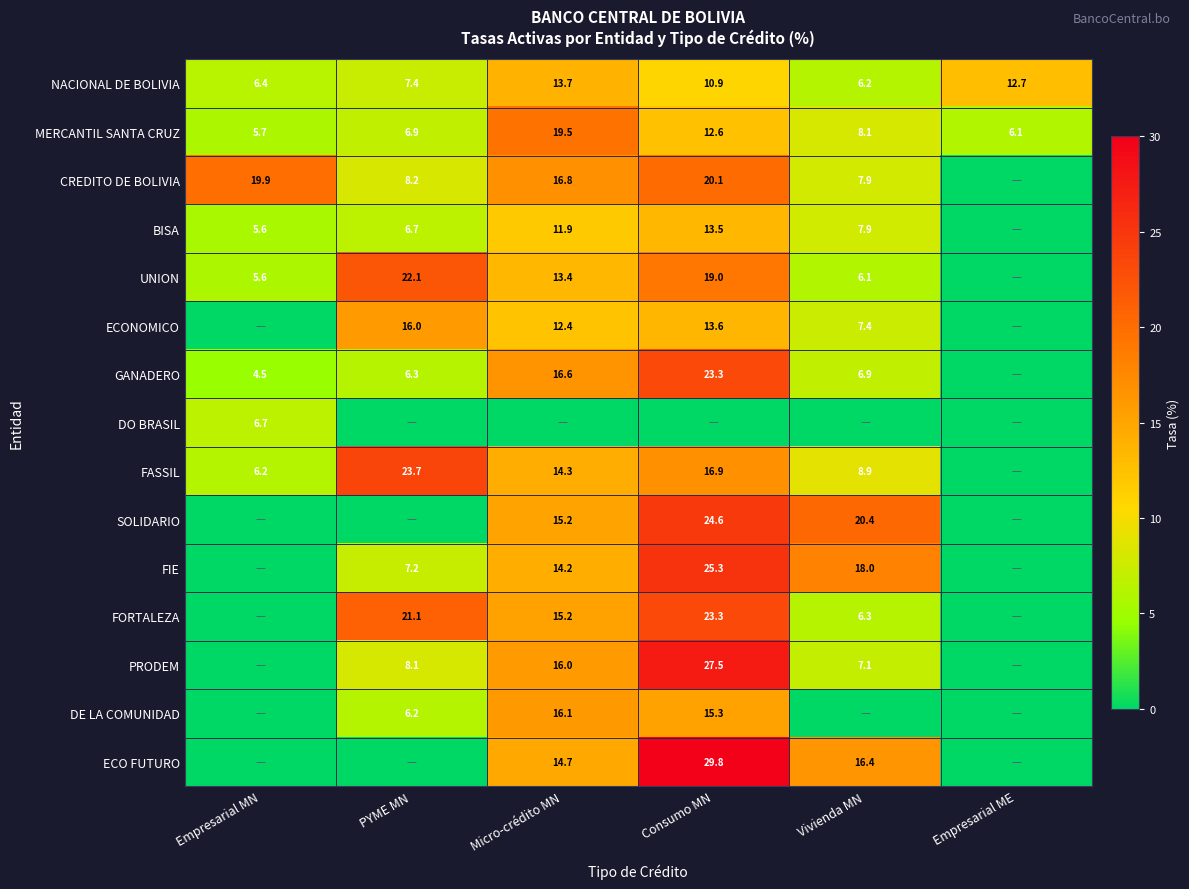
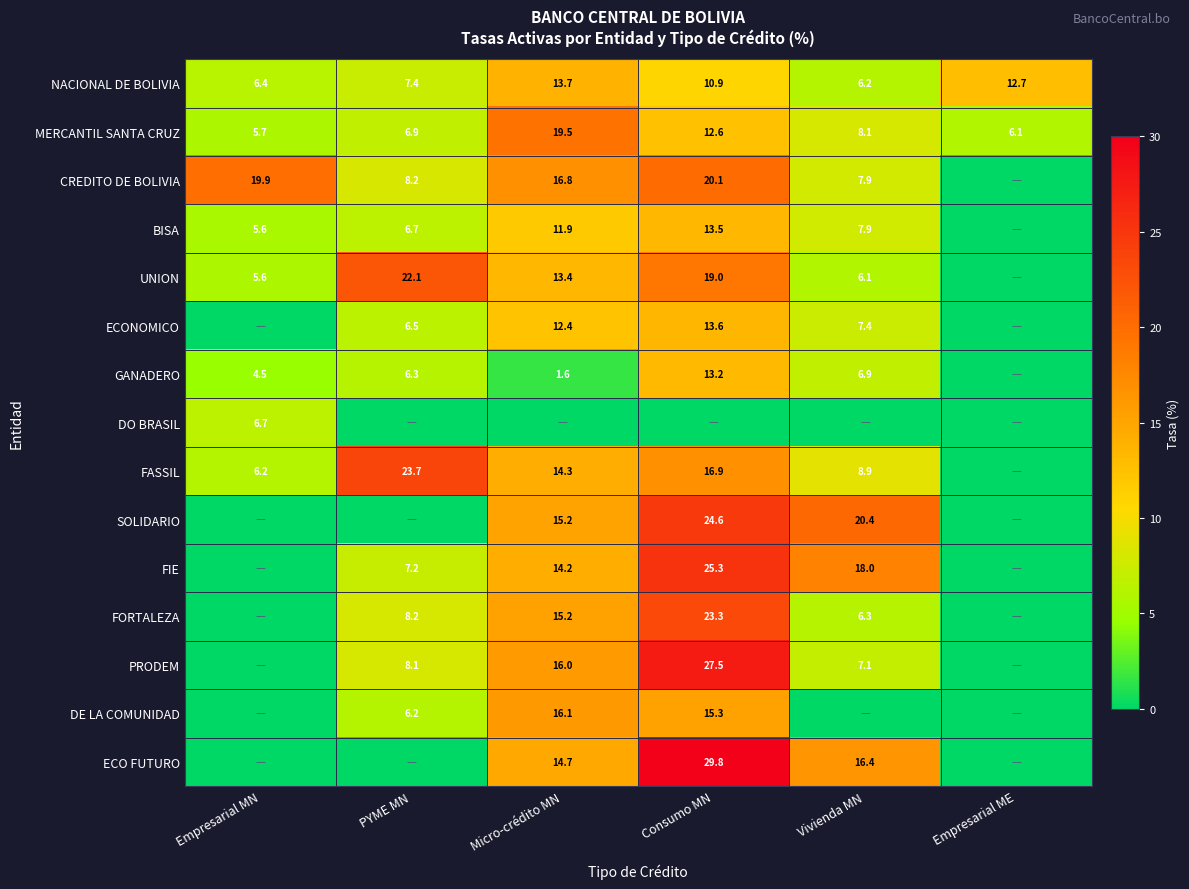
ECONOMICO, PYME MN: 16.0 -> 6.5
GANADERO, Micro-crédito MN: 16.6 -> 1.6
GANADERO, Consumo MN: 23.3 -> 13.2
FORTALEZA, PYME MN: 21.1 -> 8.2
